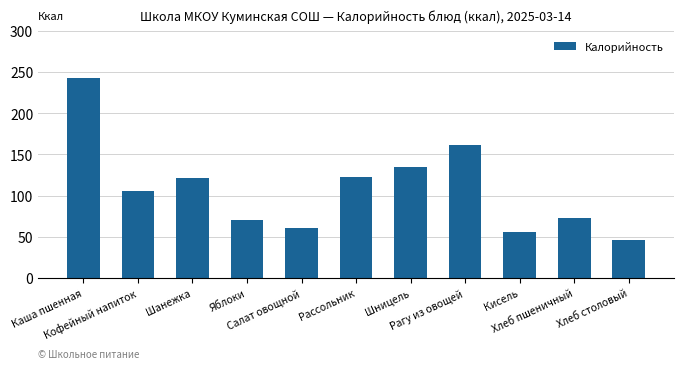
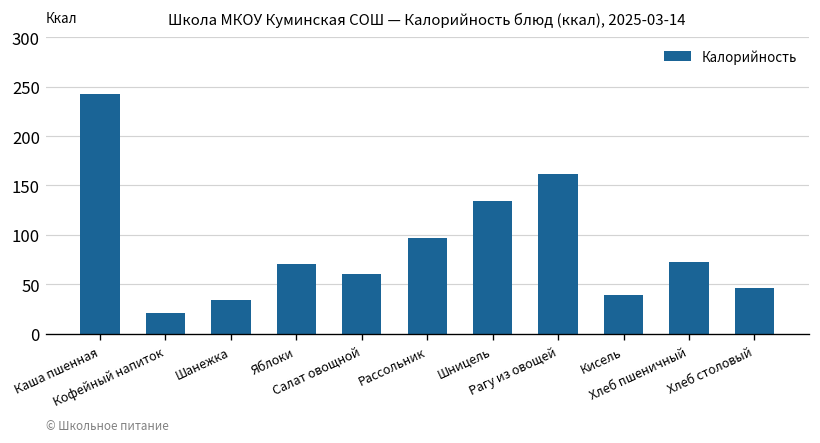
Кофейный напиток: 110 -> 20
Шанежка: 120 -> 30
Рассольник: 120 -> 100
Кисель: 60 -> 40
